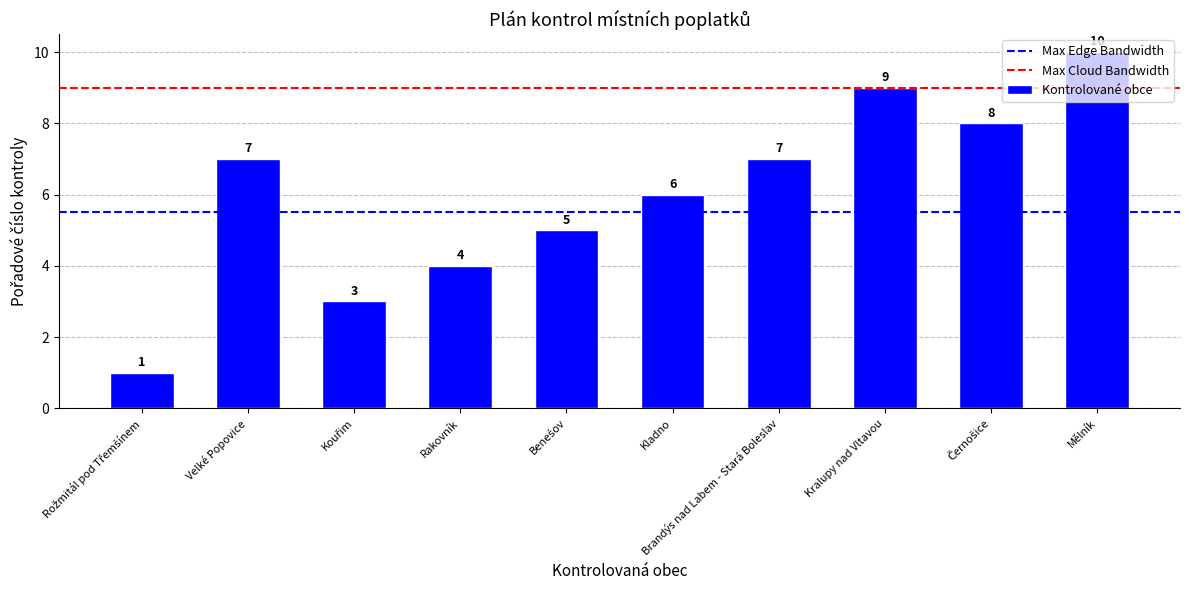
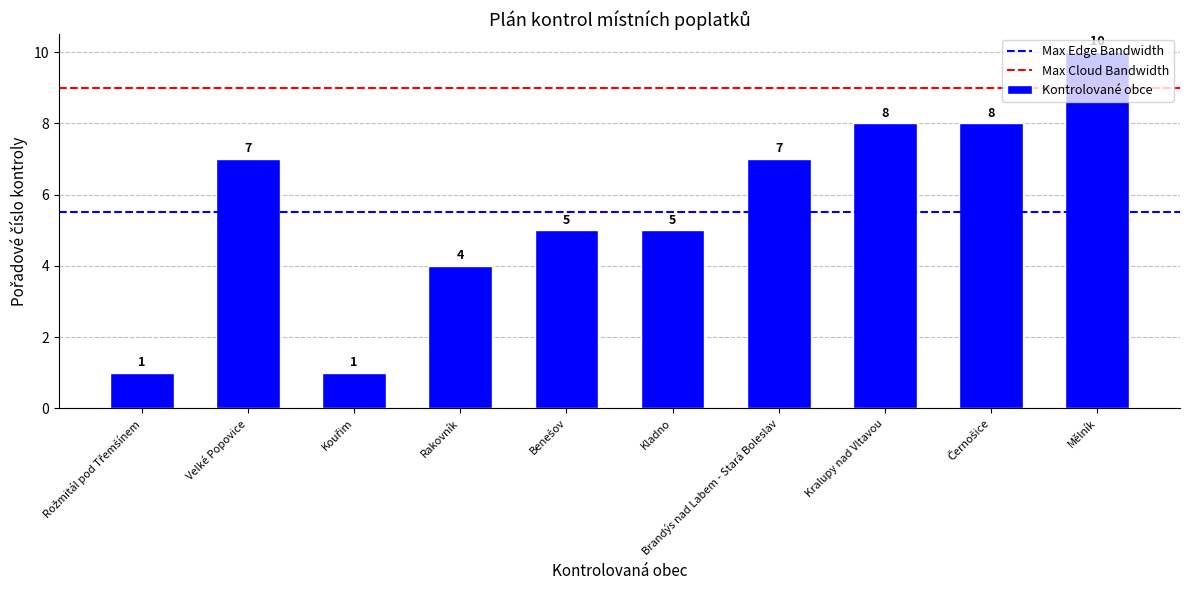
Kouřim: 3 -> 1
Kladno: 6 -> 5
Kralupy nad Vltavou: 9 -> 8
